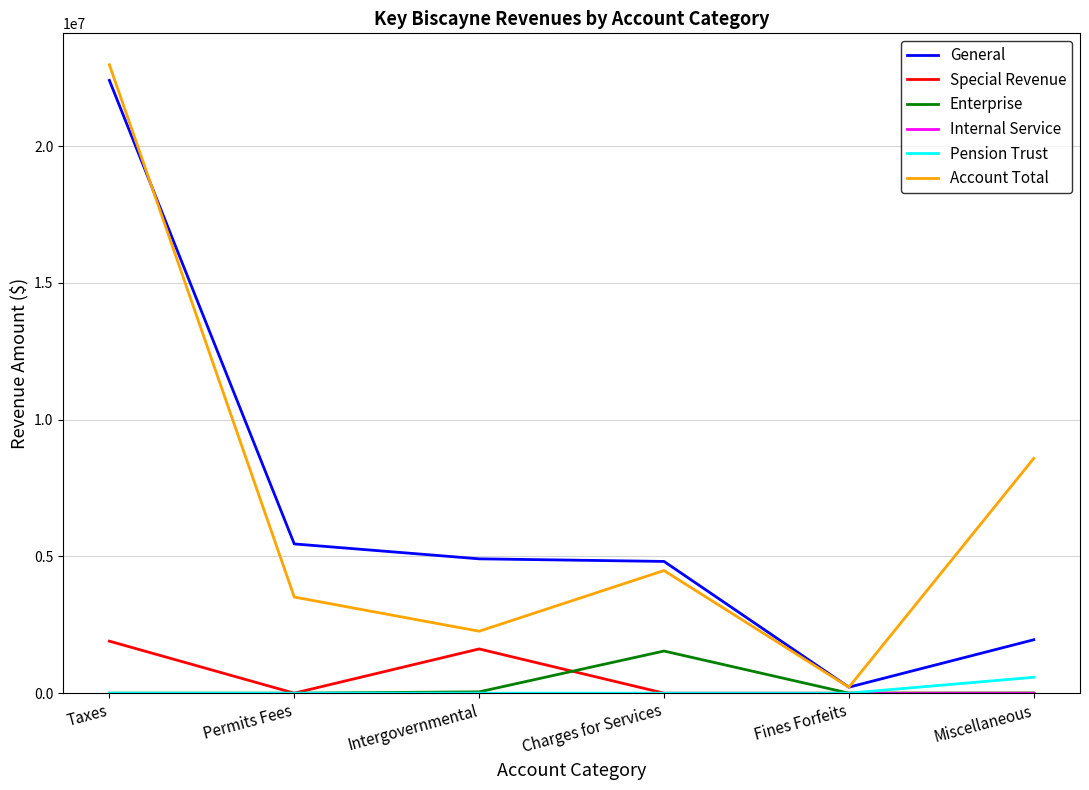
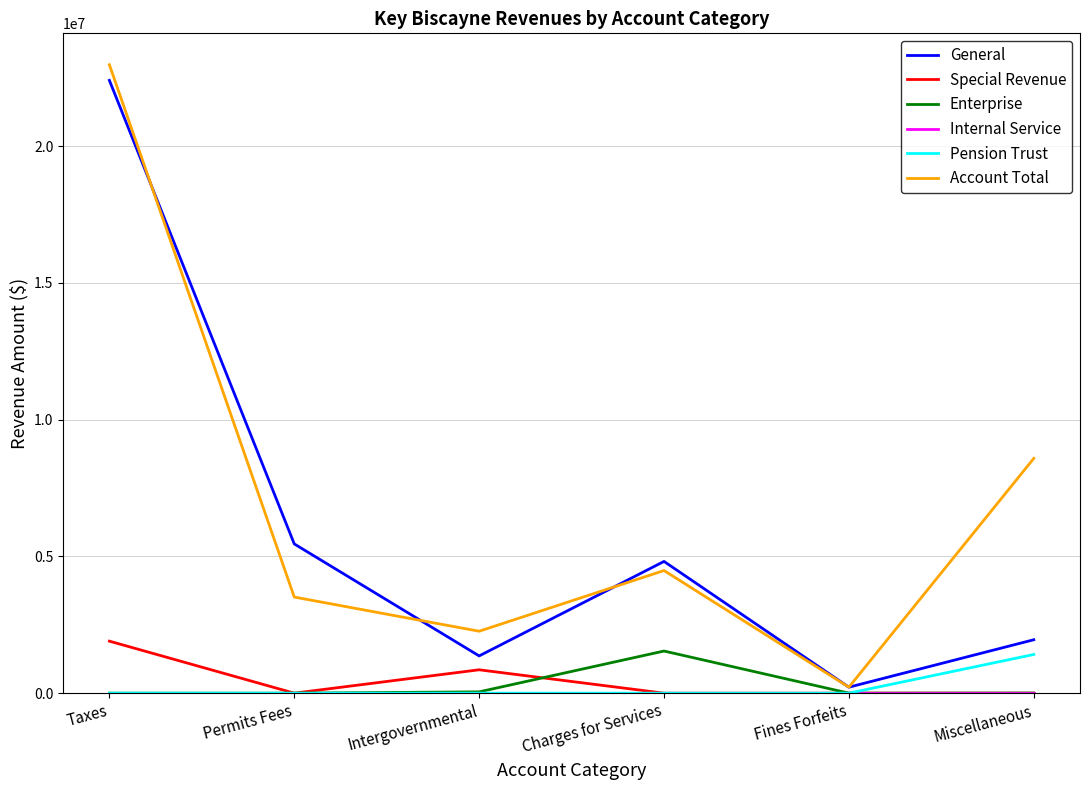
General, Intergovernmental: 4900000 -> 1400000
Special Revenue, Intergovernmental: 1600000 -> 900000
Pension Trust, Miscellaneous: 600000 -> 1400000
